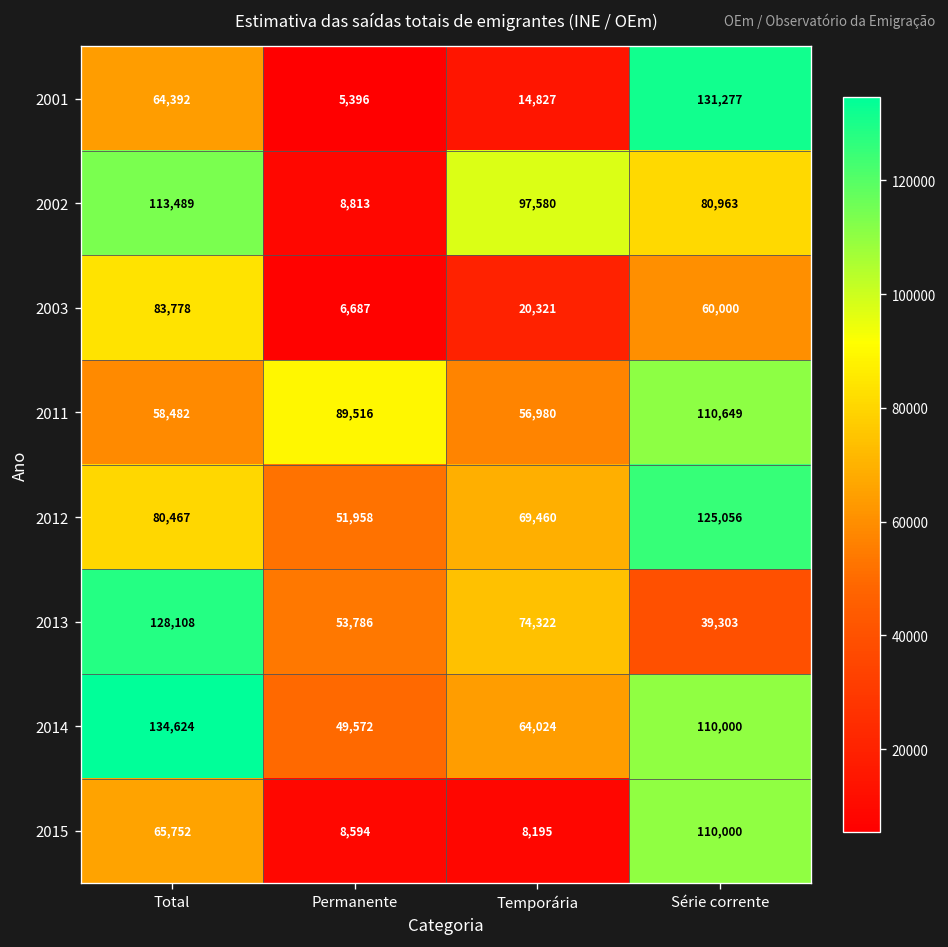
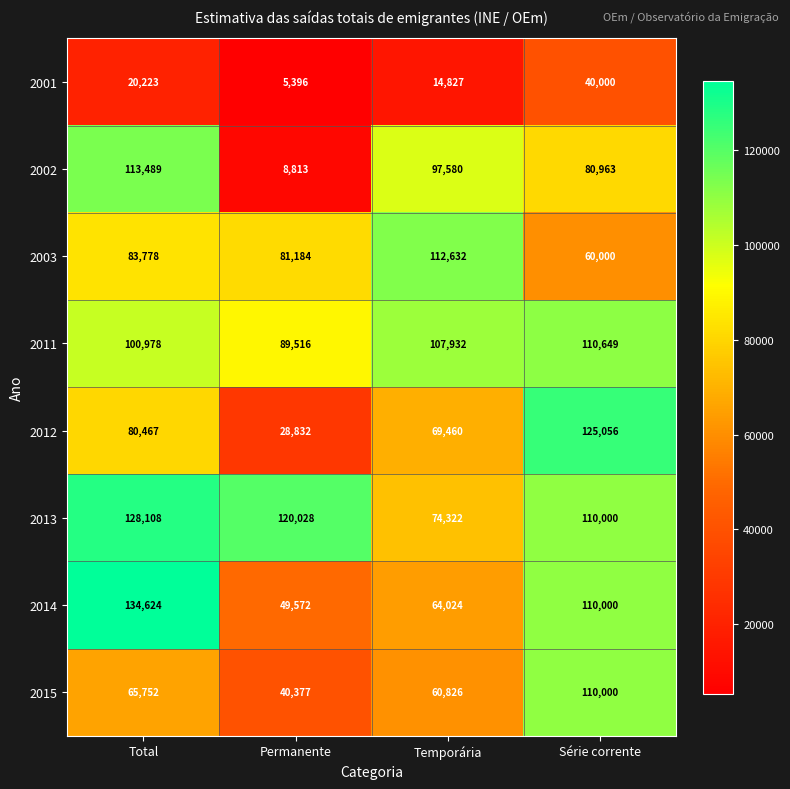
2001, Total: 64,392 -> 20,223
2001, Série corrente: 131,277 -> 40,000
2003, Permanente: 6,687 -> 81,184
2003, Temporária: 20,321 -> 112,632
2011, Total: 58,482 -> 100,978
2011, Temporária: 56,980 -> 107,932
2012, Permanente: 51,958 -> 28,832
2013, Permanente: 53,786 -> 120,028
2013, Série corrente: 39,303 -> 110,000
2015, Permanente: 8,594 -> 40,377
2015, Temporária: 8,195 -> 60,826
